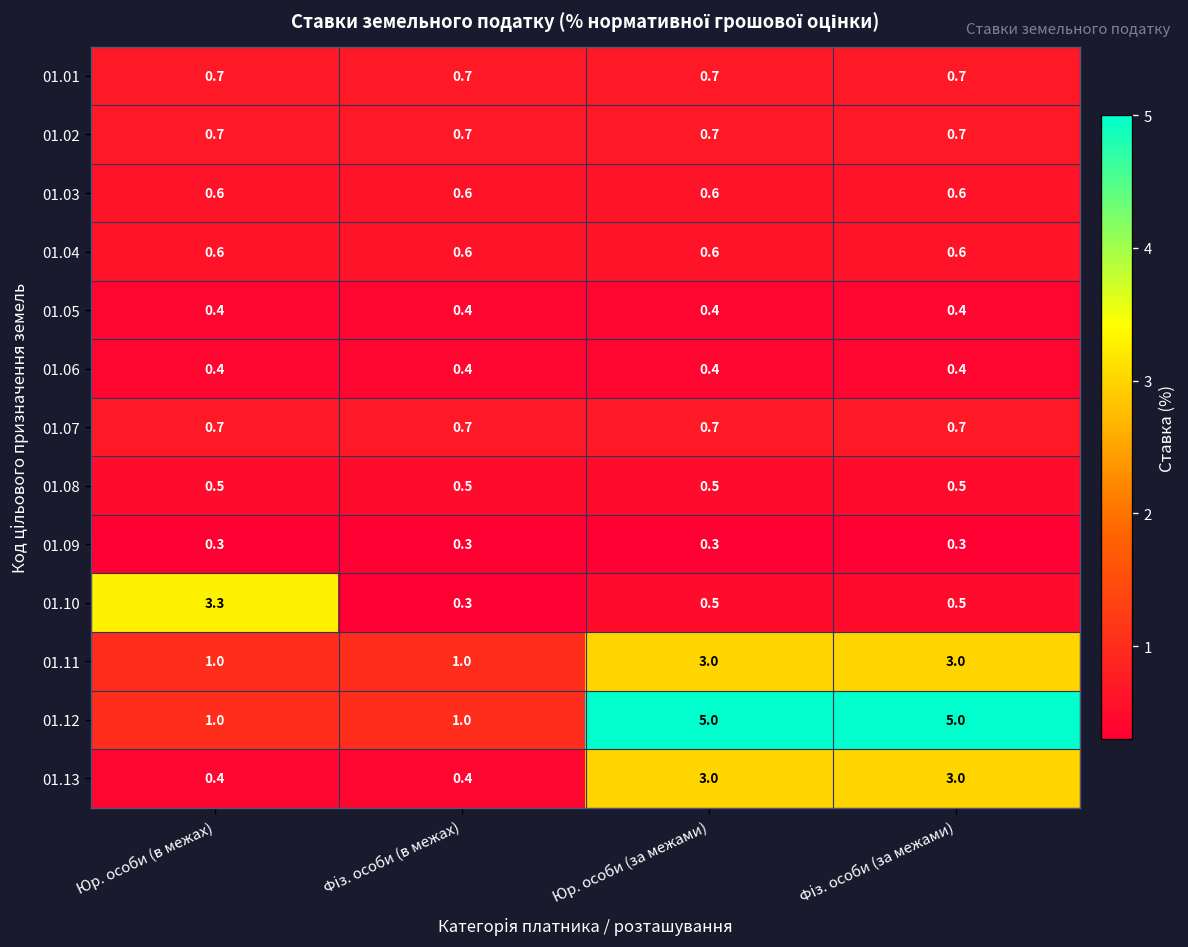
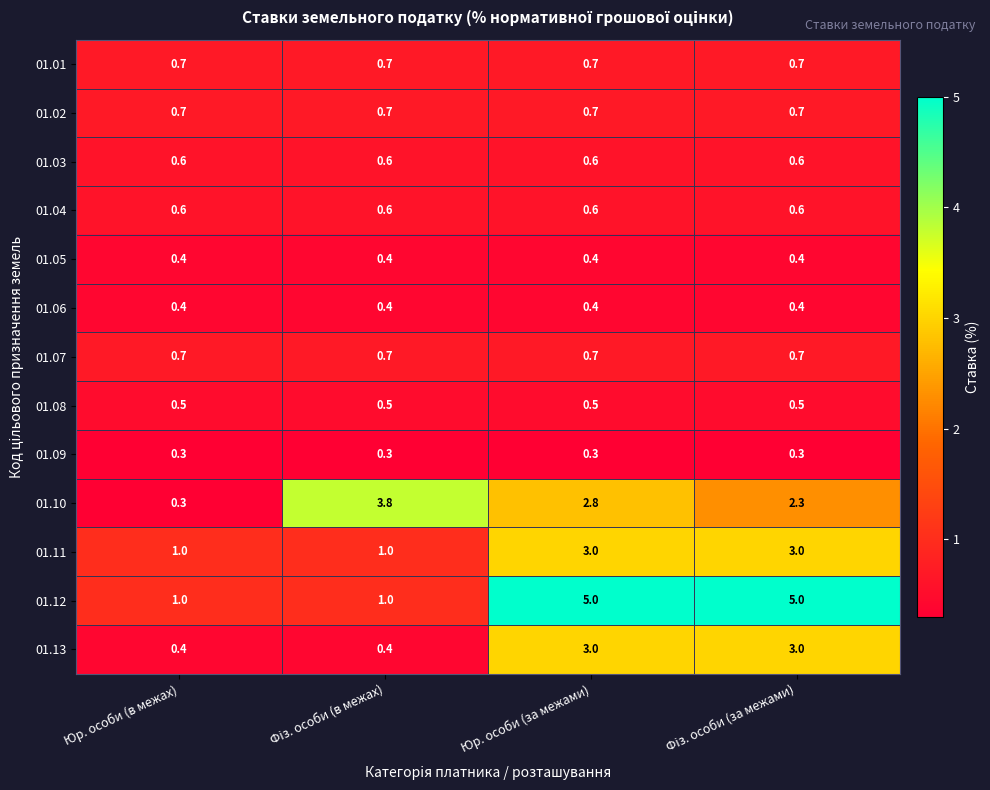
01.10, Юр. особи (в межах): 3.3 -> 0.3
01.10, Фіз. особи (в межах): 0.3 -> 3.8
01.10, Юр. особи (за межами): 0.5 -> 2.8
01.10, Фіз. особи (за межами): 0.5 -> 2.3
